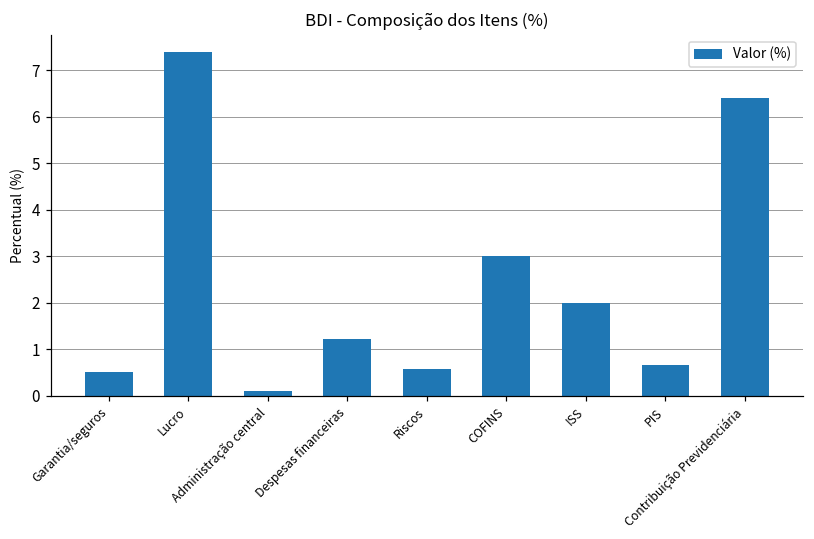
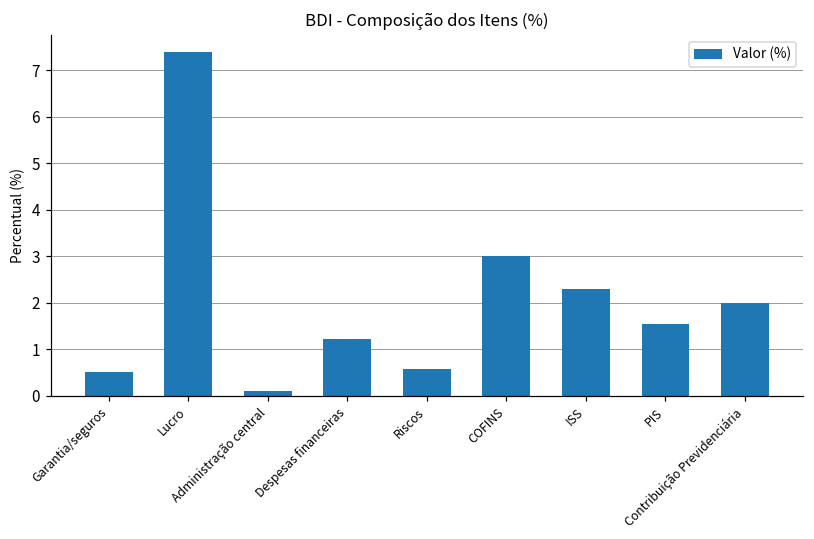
ISS: 2.0 -> 2.3
PIS: 0.7 -> 1.5
Contribuição Previdenciária: 6.4 -> 2.0
